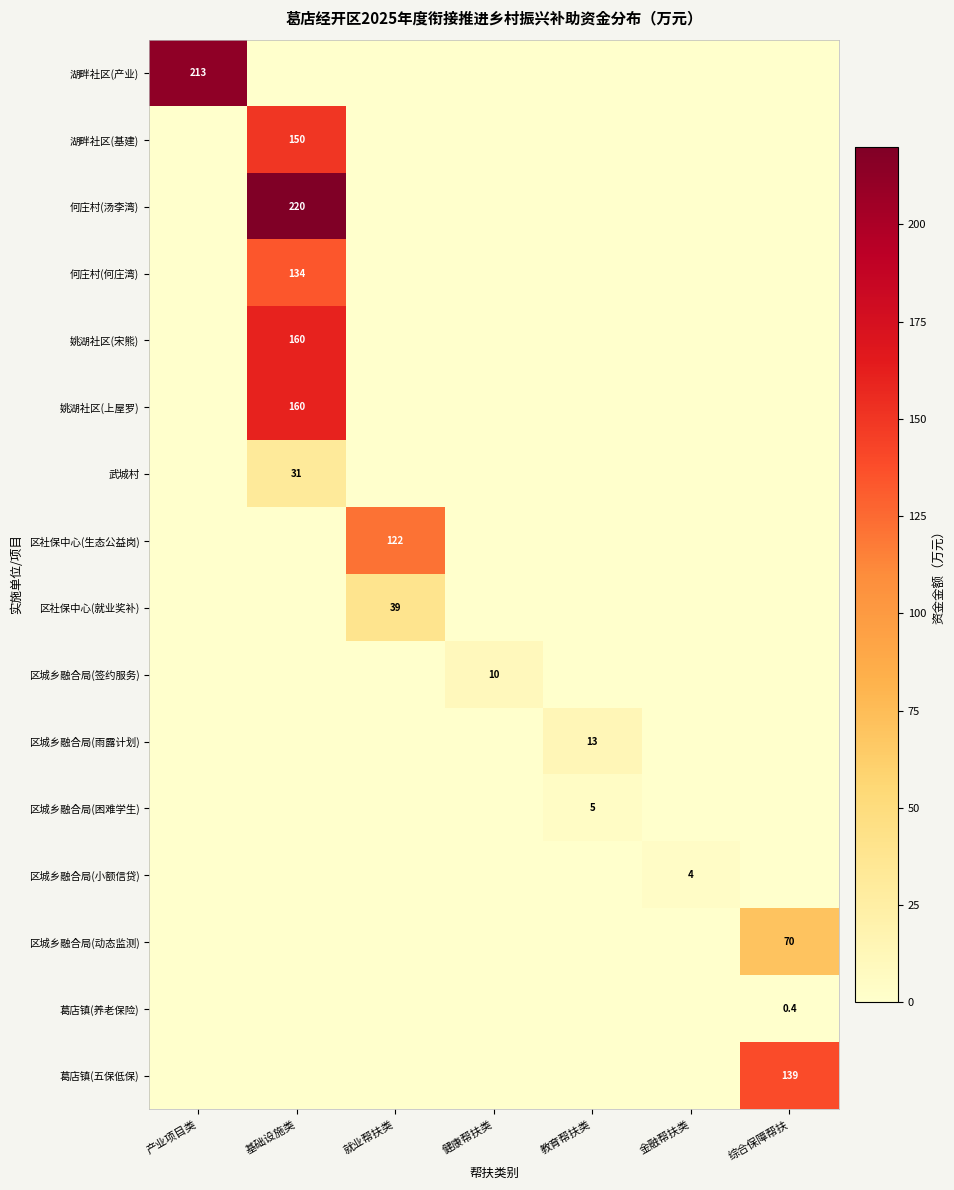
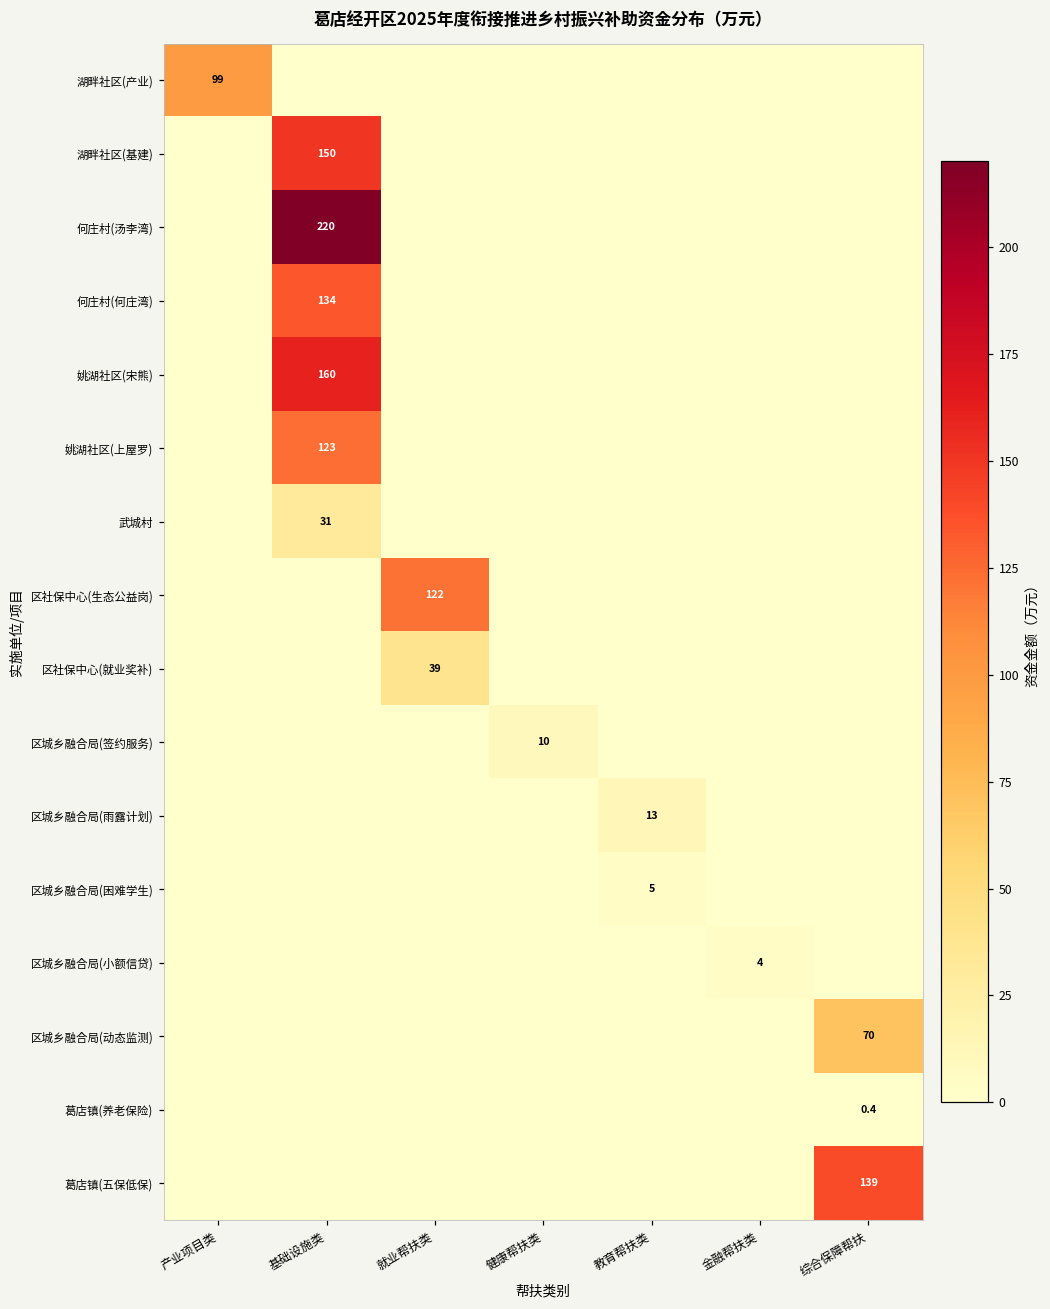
湖畔社区(产业), 产业项目类: 213 -> 99
姚湖社区(上屋罗), 基础设施类: 160 -> 123
